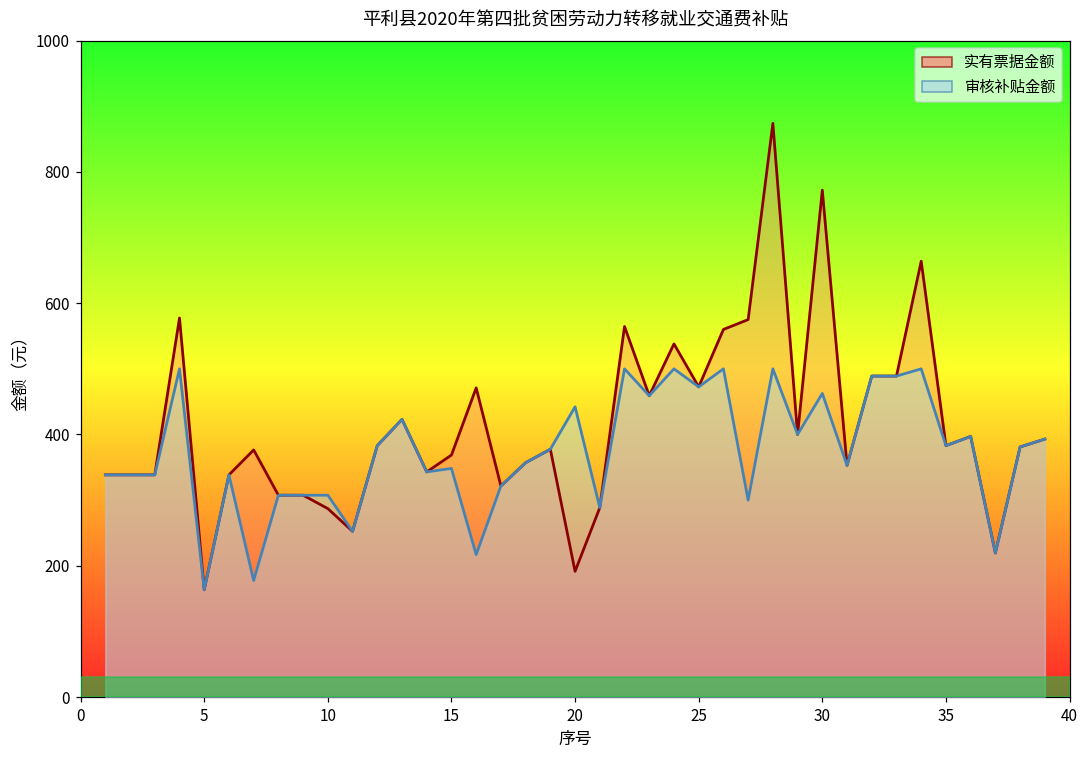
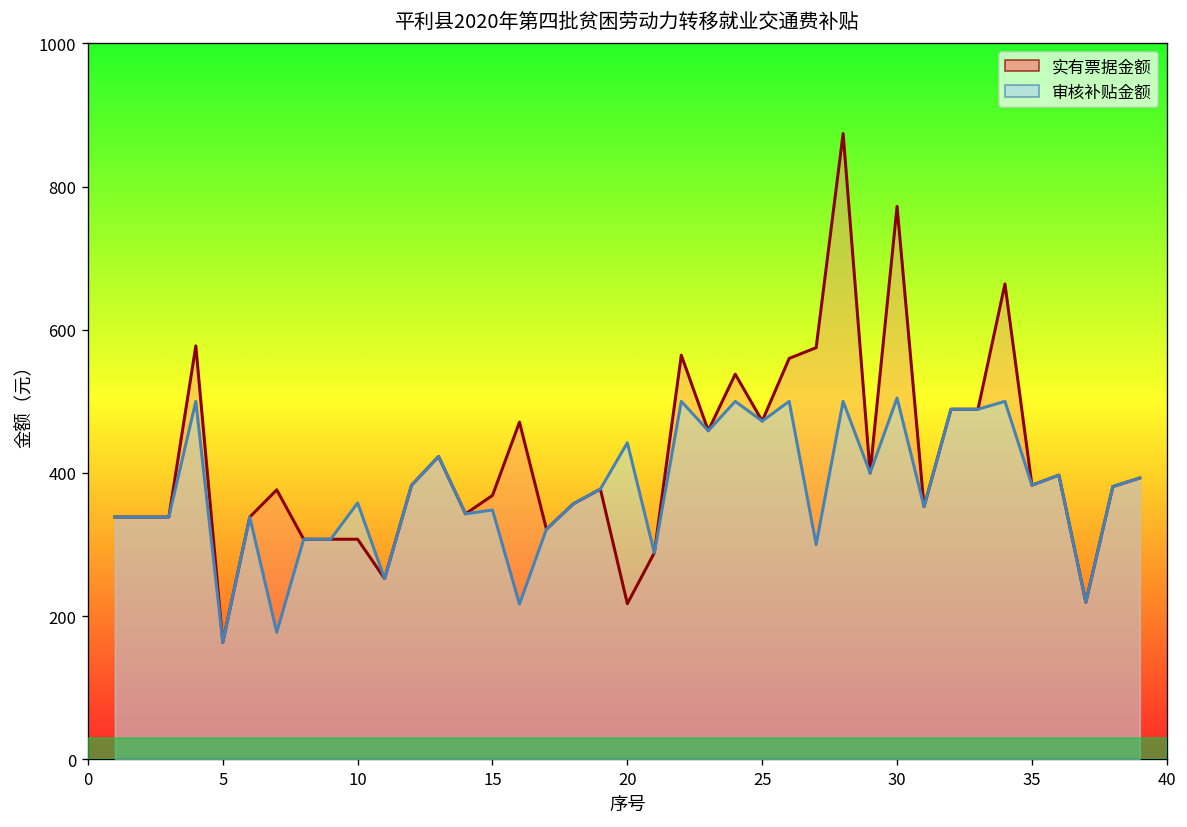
实有票据金额, 10: 290 -> 310
审核补贴金额, 10: 310 -> 360
实有票据金额, 20: 190 -> 220
审核补贴金额, 30: 460 -> 500
